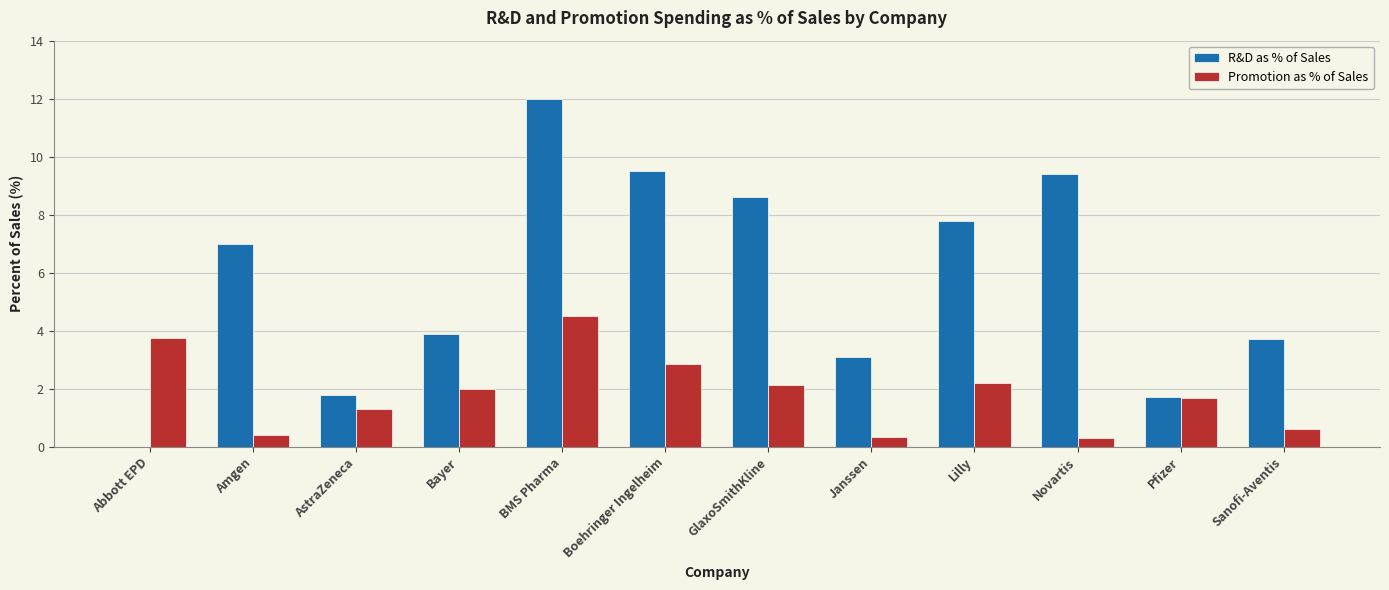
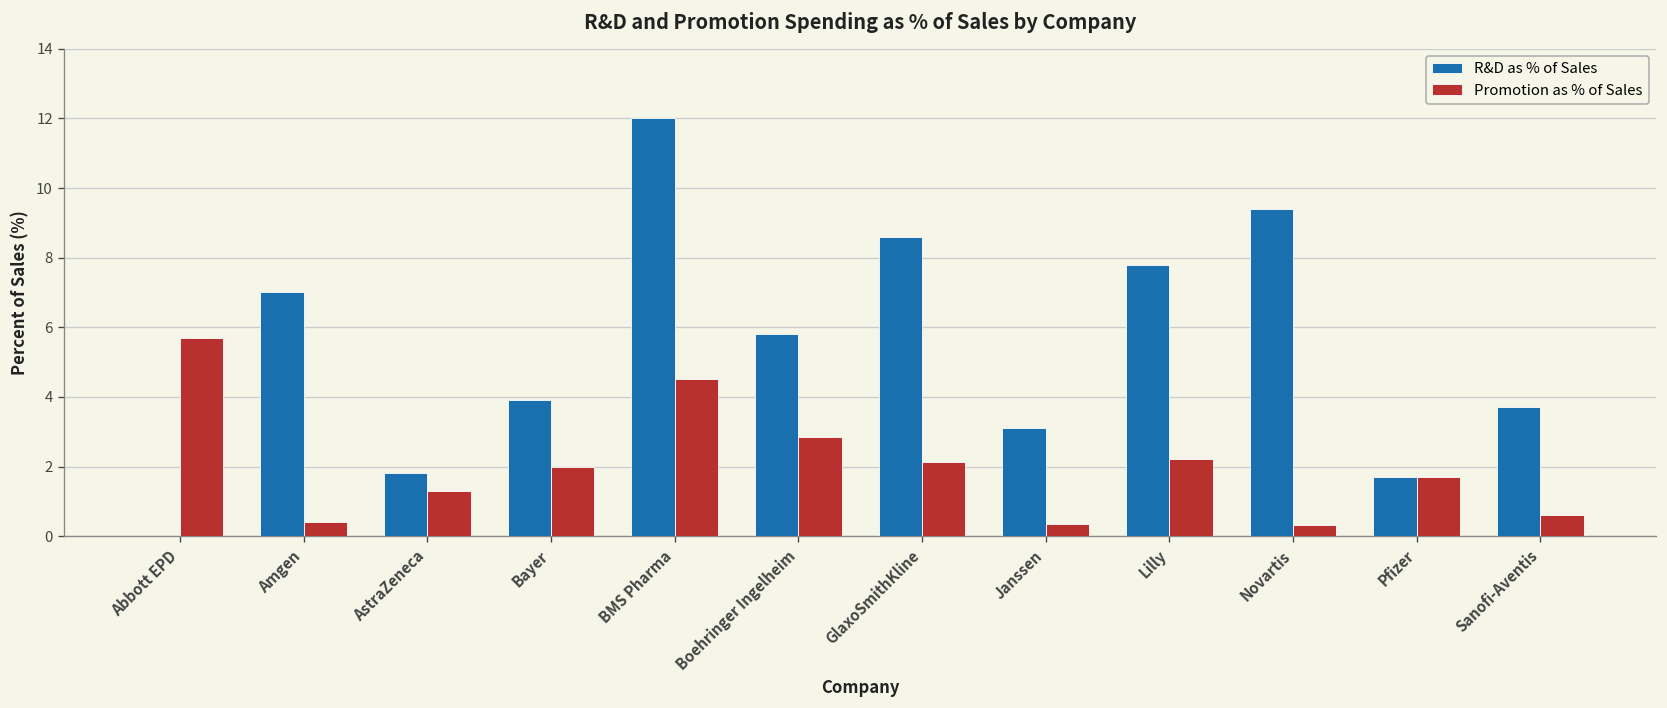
Promotion as % of Sales, Abbott EPD: 3.8 -> 5.7
R&D as % of Sales, Boehringer Ingelheim: 9.5 -> 5.8
